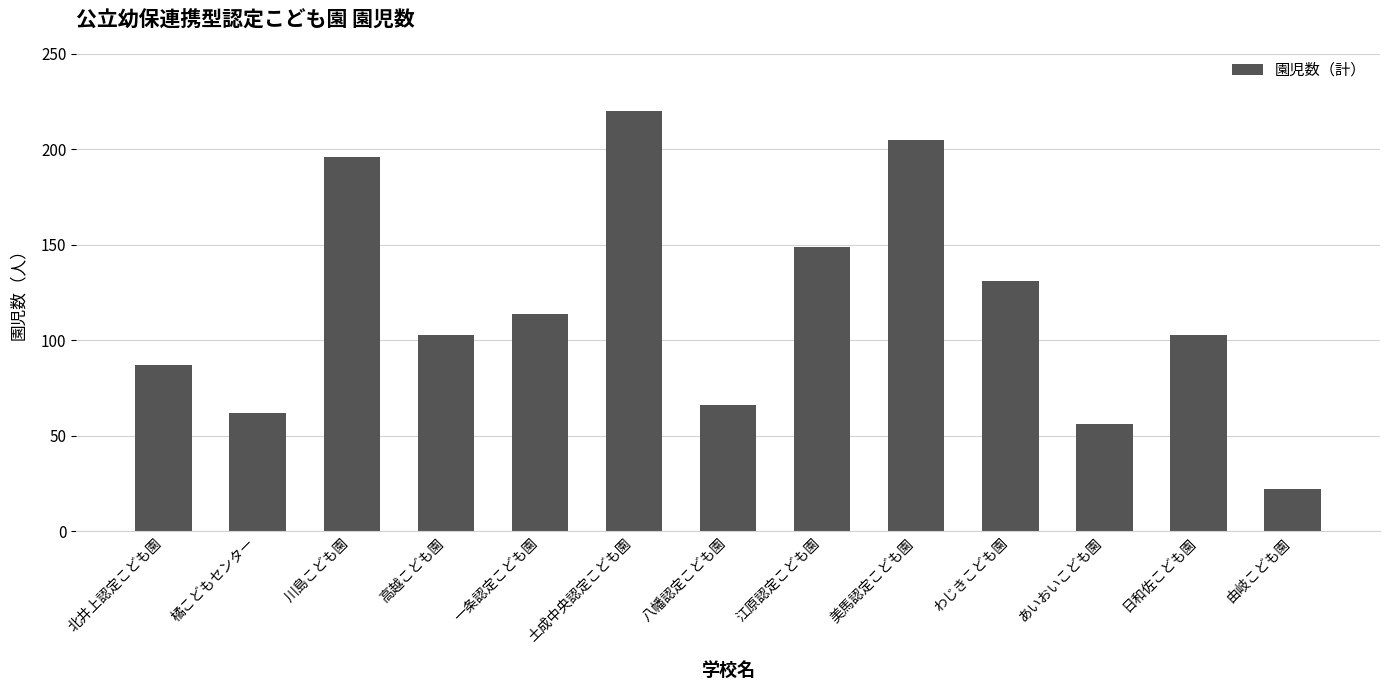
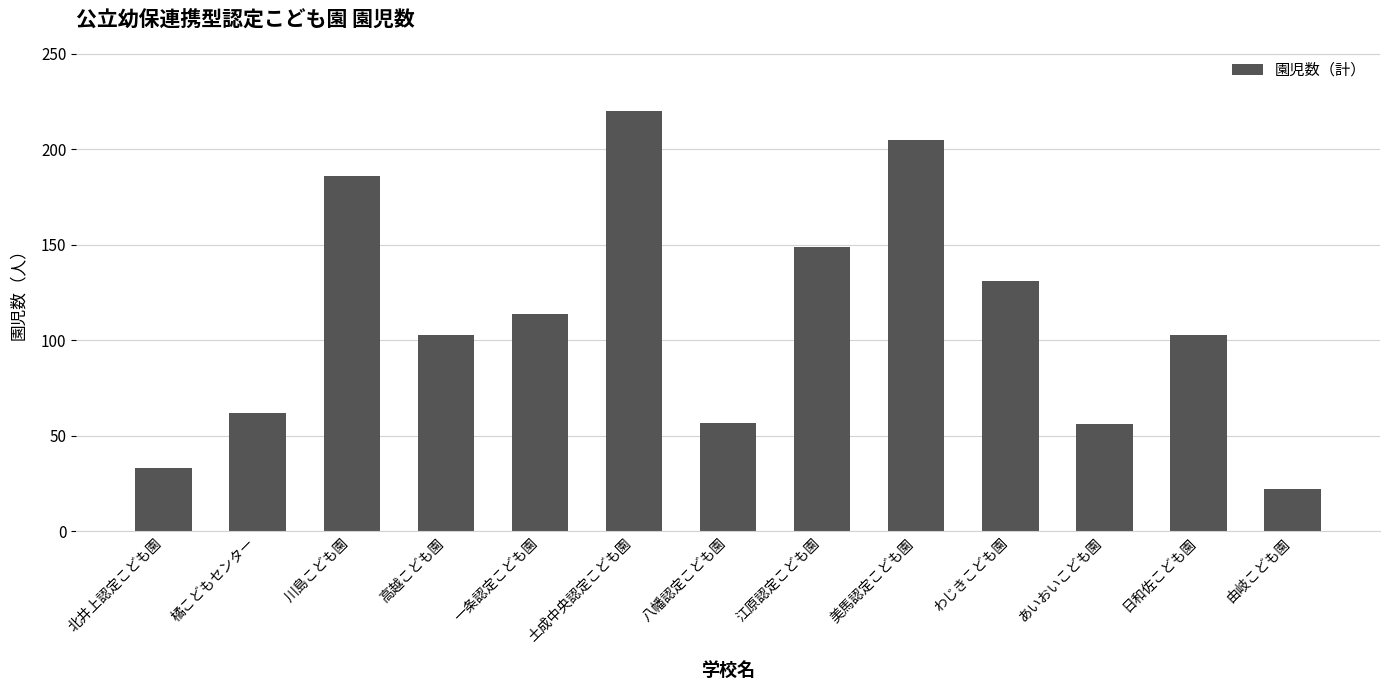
北井上認定こども園: 87 -> 33
川島こども園: 196 -> 186
八幡認定こども園: 66 -> 57
